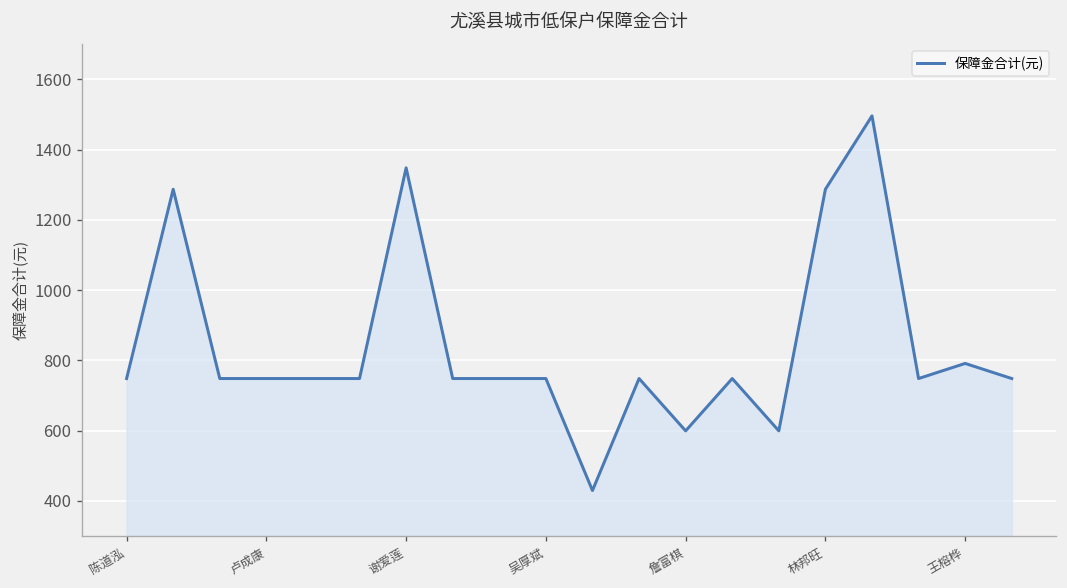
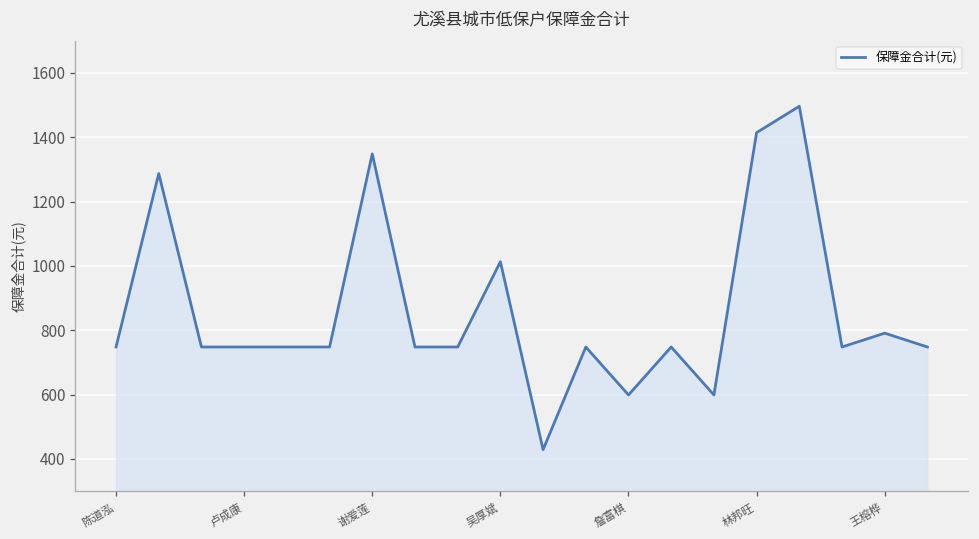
吴厚斌: 750 -> 1010
林邦旺: 1290 -> 1410
